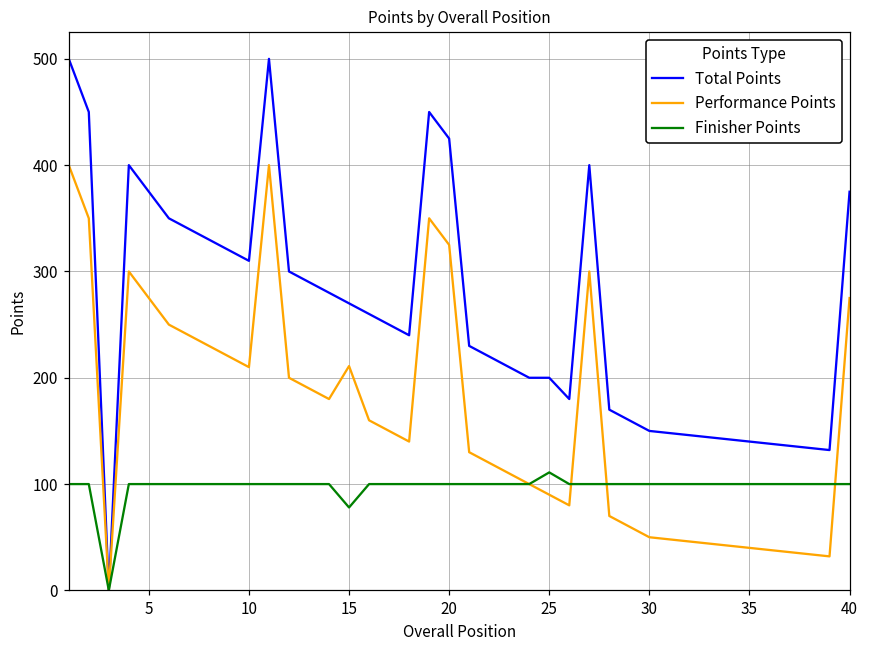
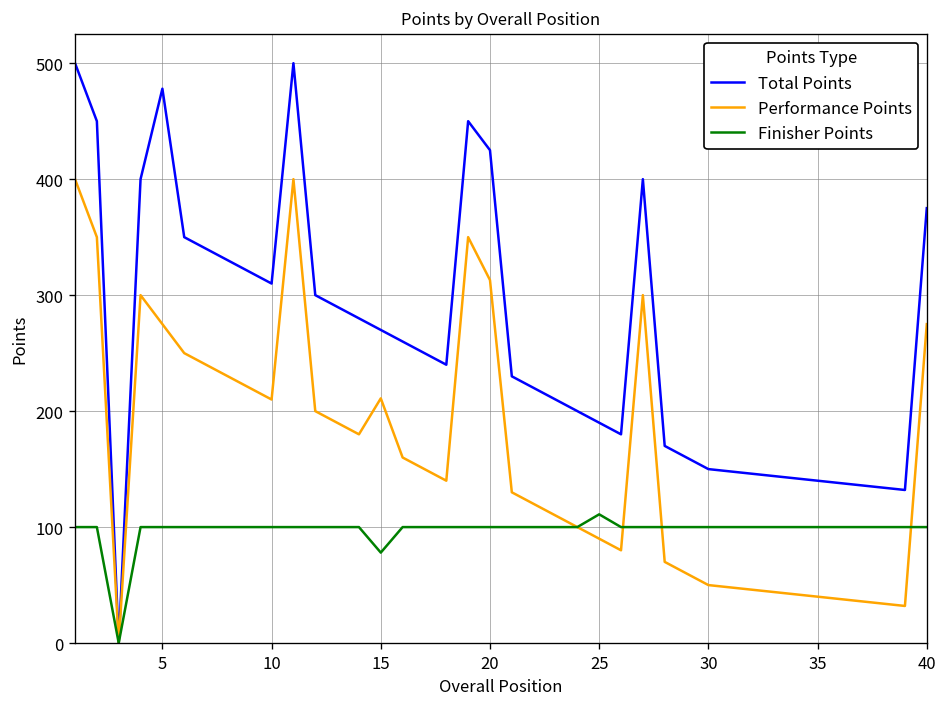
Total Points, 5: 380 -> 480
Performance Points, 20: 330 -> 310
Total Points, 25: 200 -> 190
